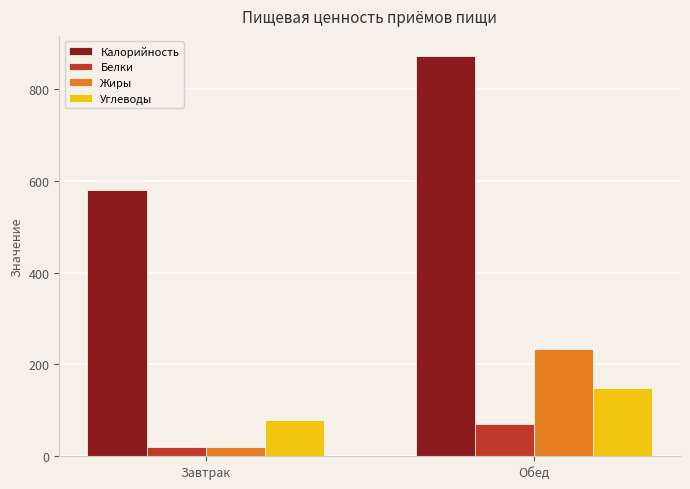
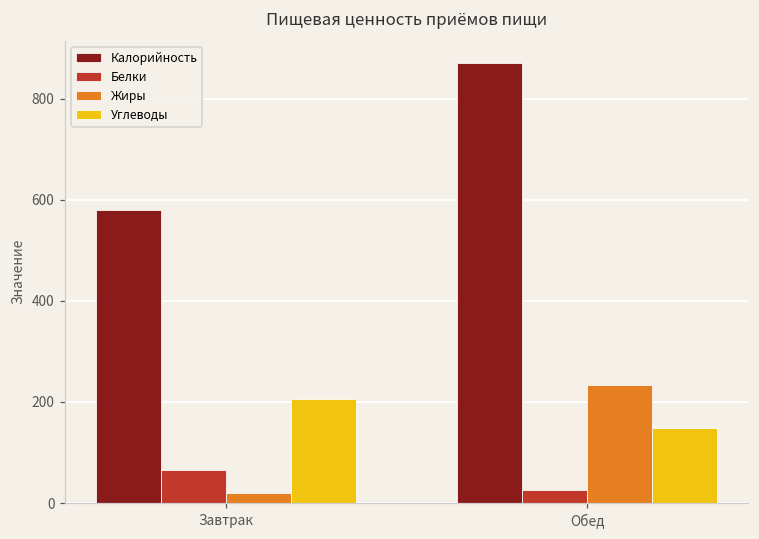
Белки, Завтрак: 20 -> 60
Углеводы, Завтрак: 80 -> 210
Белки, Обед: 70 -> 30
